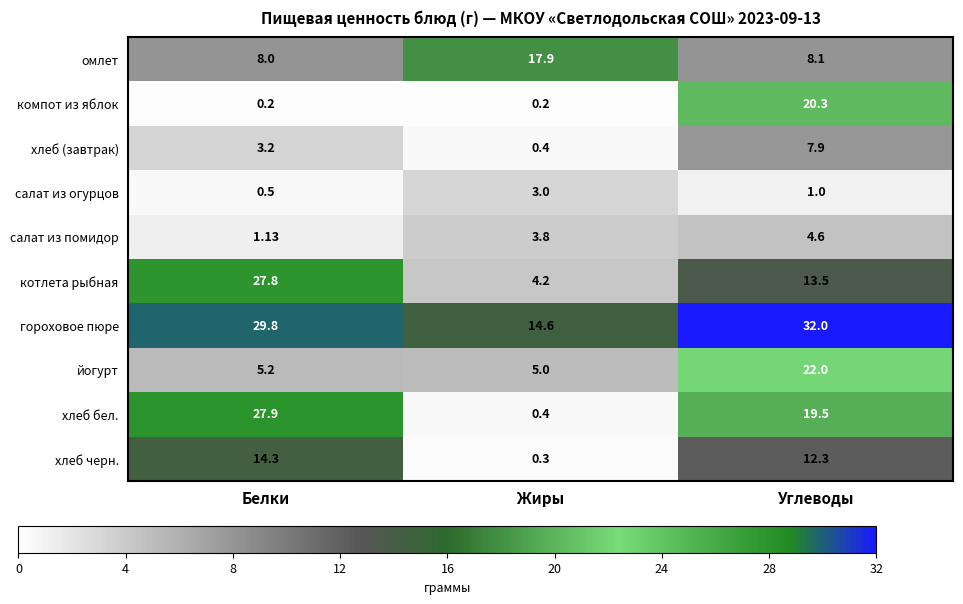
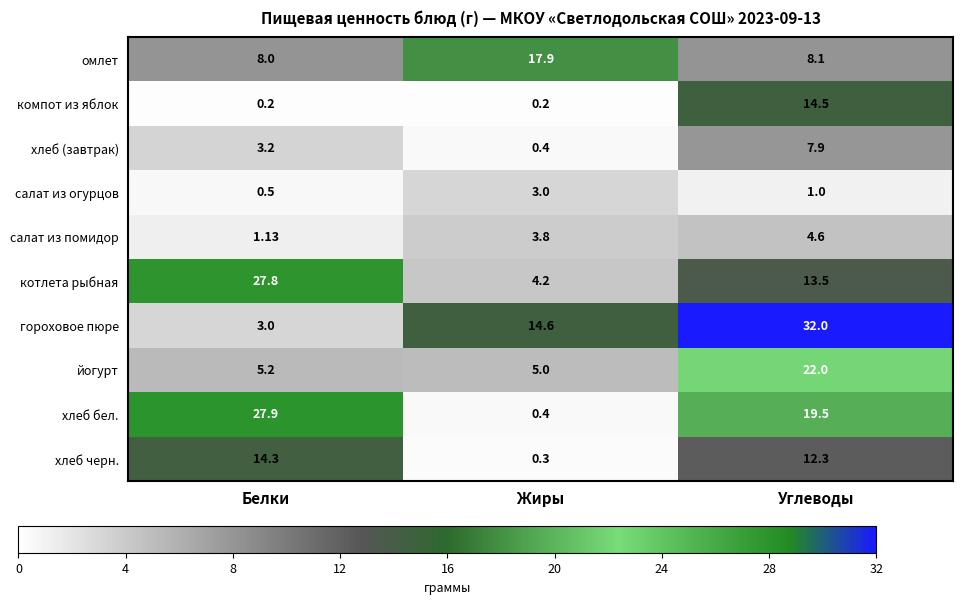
компот из яблок, Углеводы: 20.3 -> 14.5
гороховое пюре, Белки: 29.8 -> 3.0
